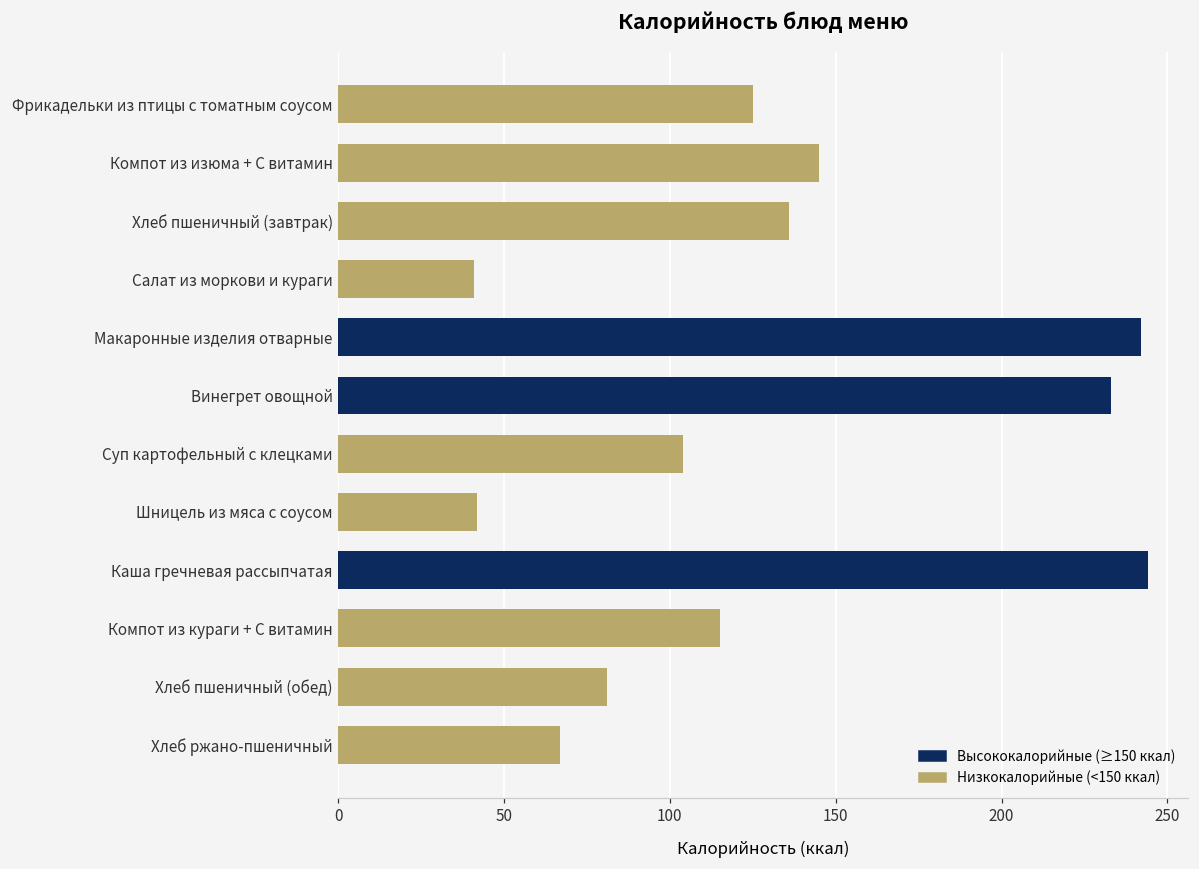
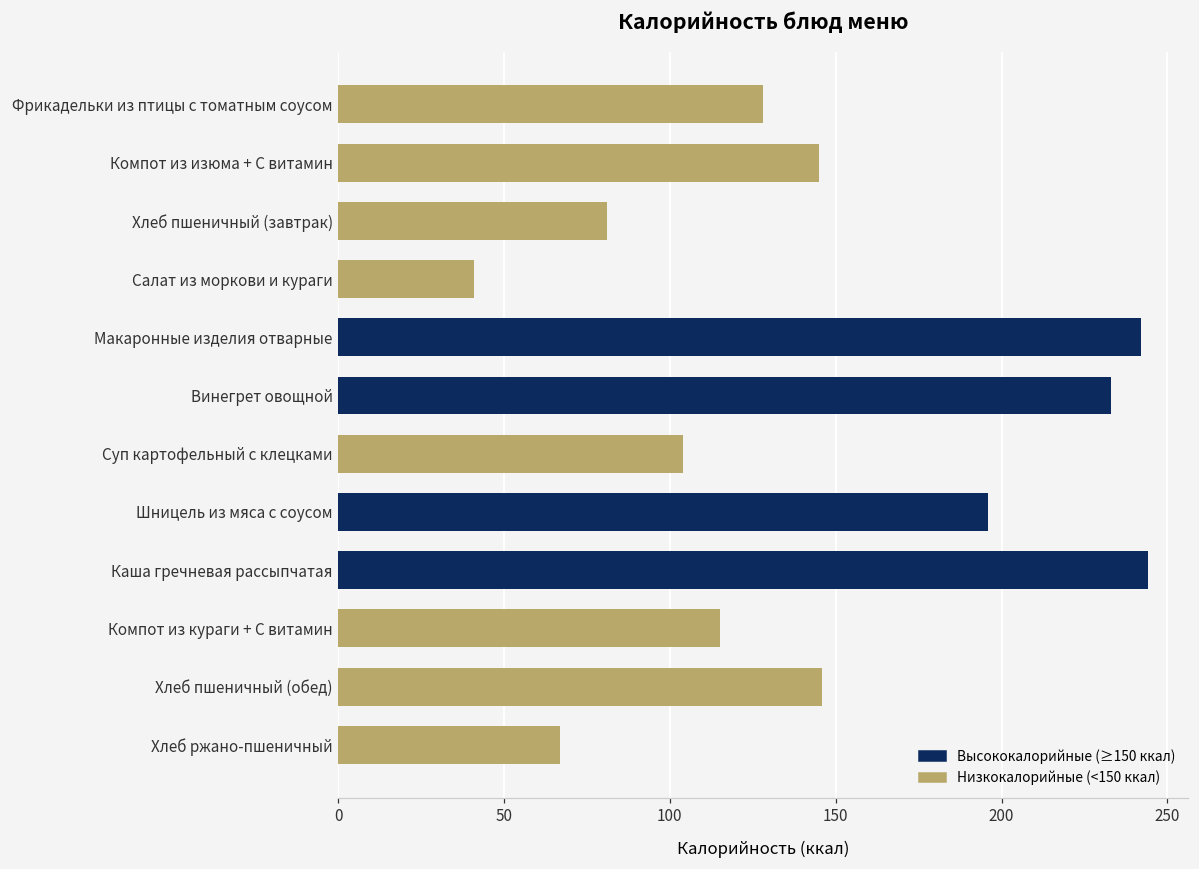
Фрикадельки из птицы с томатным соусом: 125 -> 128
Хлеб пшеничный (завтрак): 136 -> 81
Шницель из мяса с соусом: 42 -> 196
Хлеб пшеничный (обед): 81 -> 146
